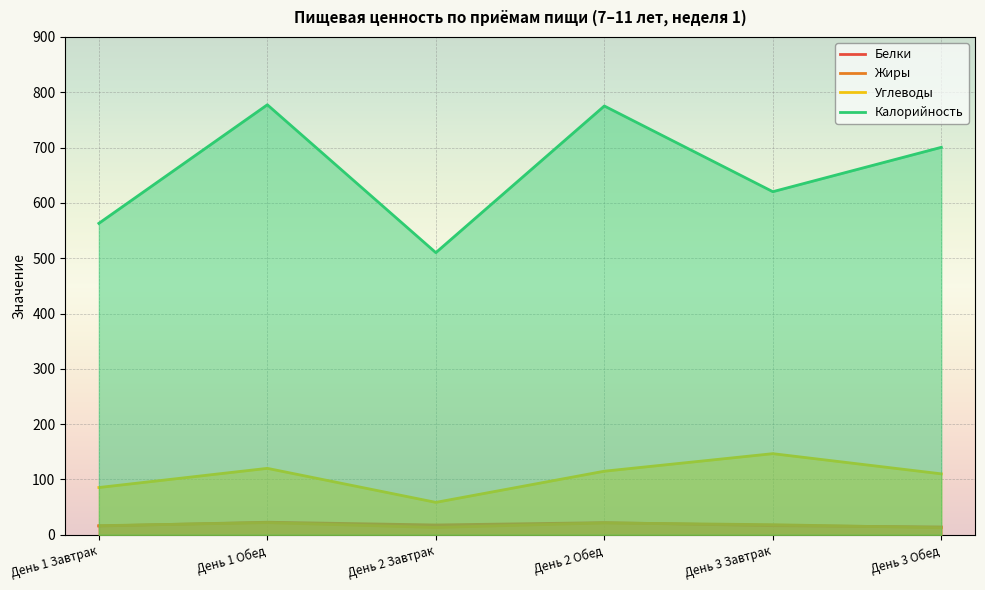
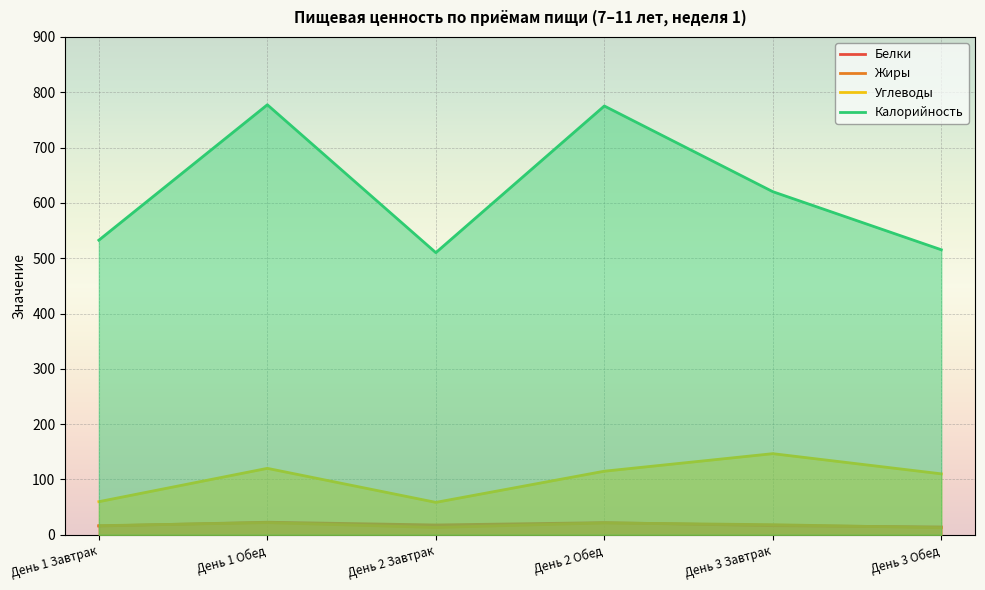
Углеводы, День 1 Завтрак: 90 -> 60
Калорийность, День 1 Завтрак: 560 -> 530
Калорийность, День 3 Обед: 700 -> 520
